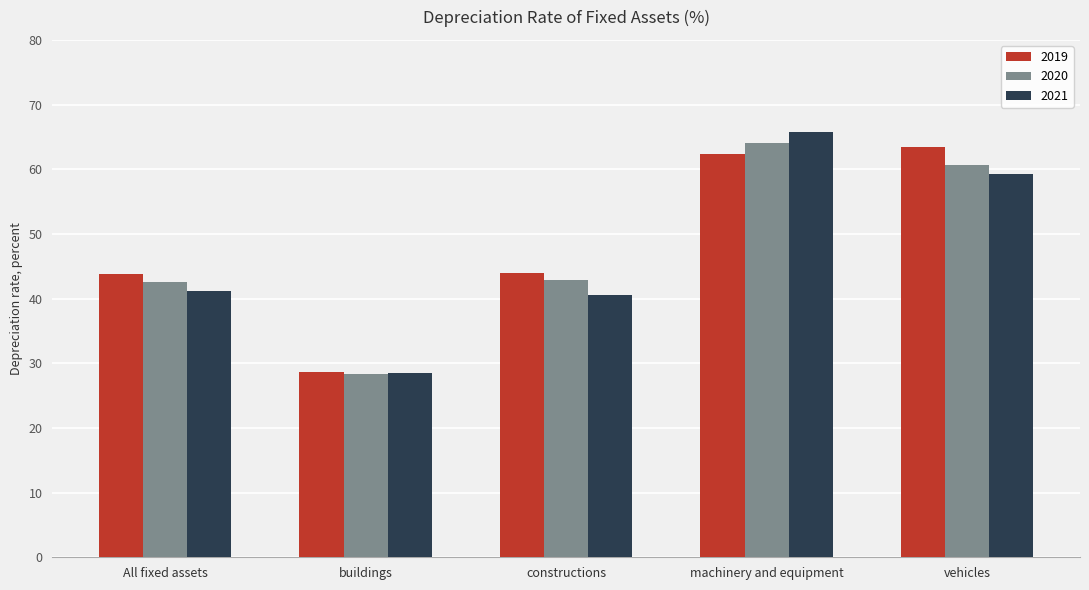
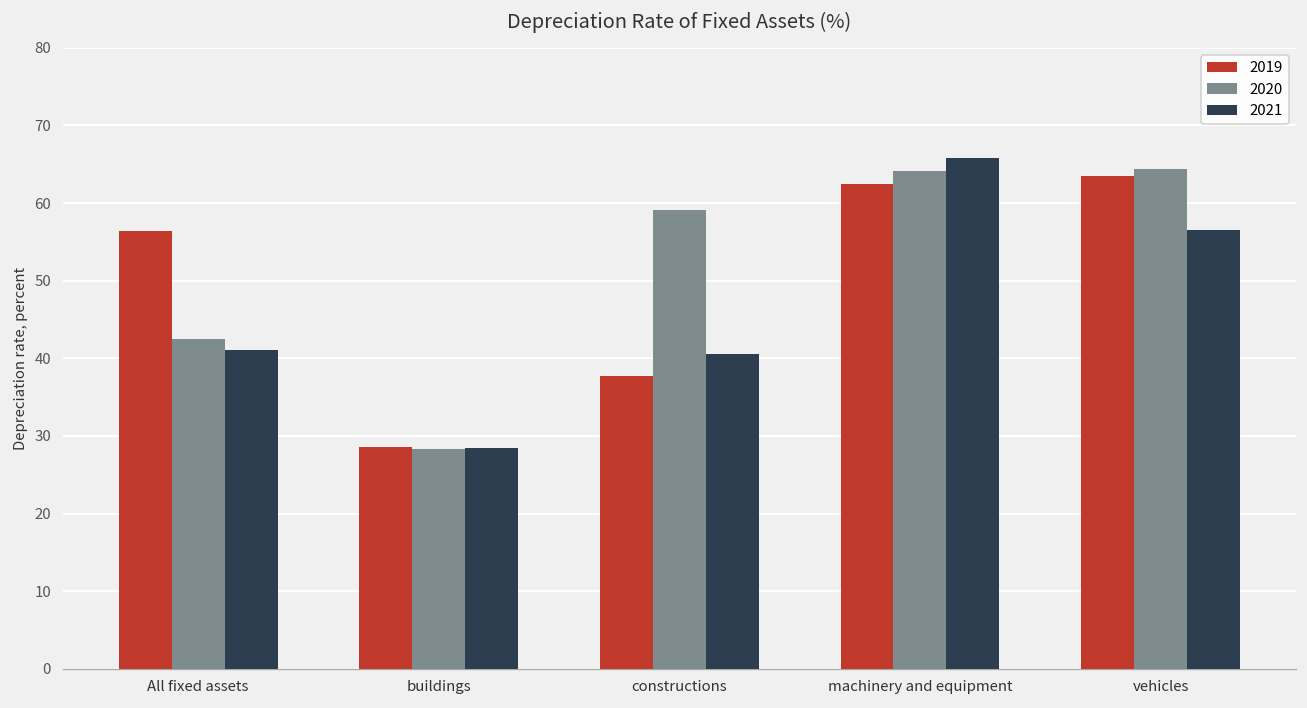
2019, All fixed assets: 44 -> 56
2019, constructions: 44 -> 38
2020, constructions: 43 -> 59
2020, vehicles: 61 -> 64
2021, vehicles: 59 -> 57
